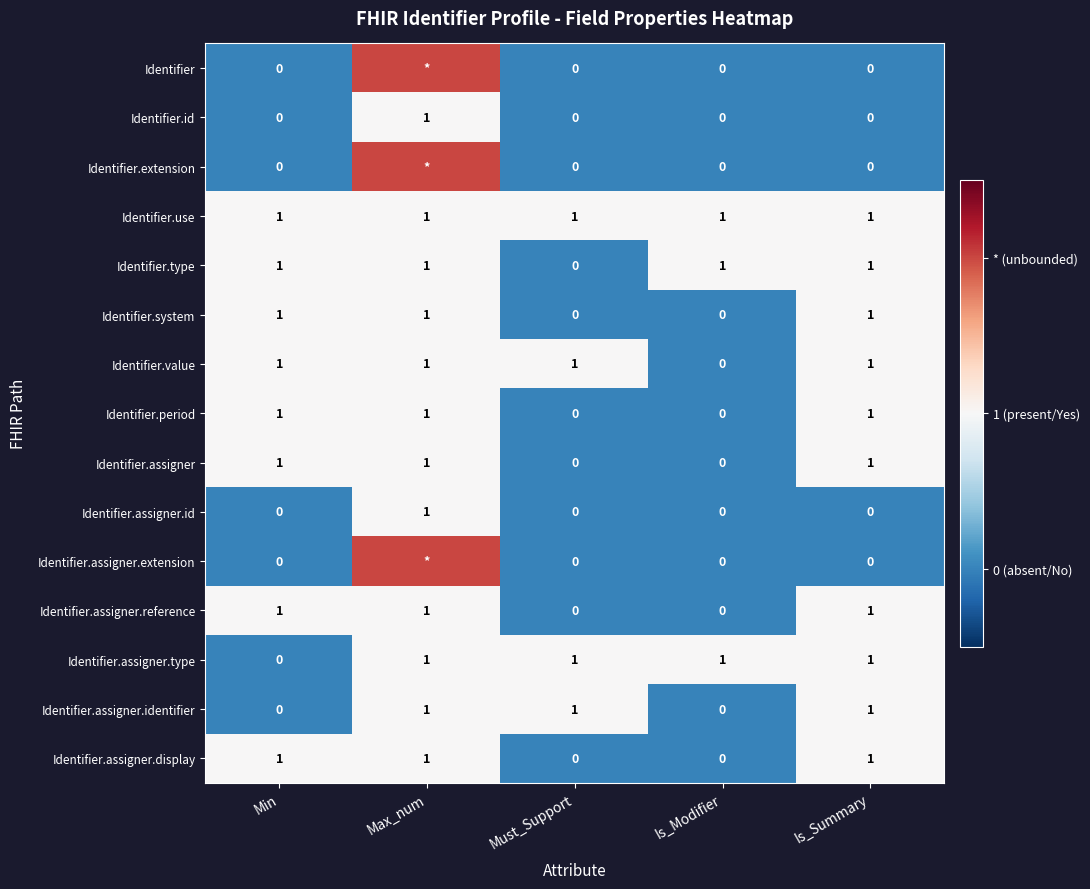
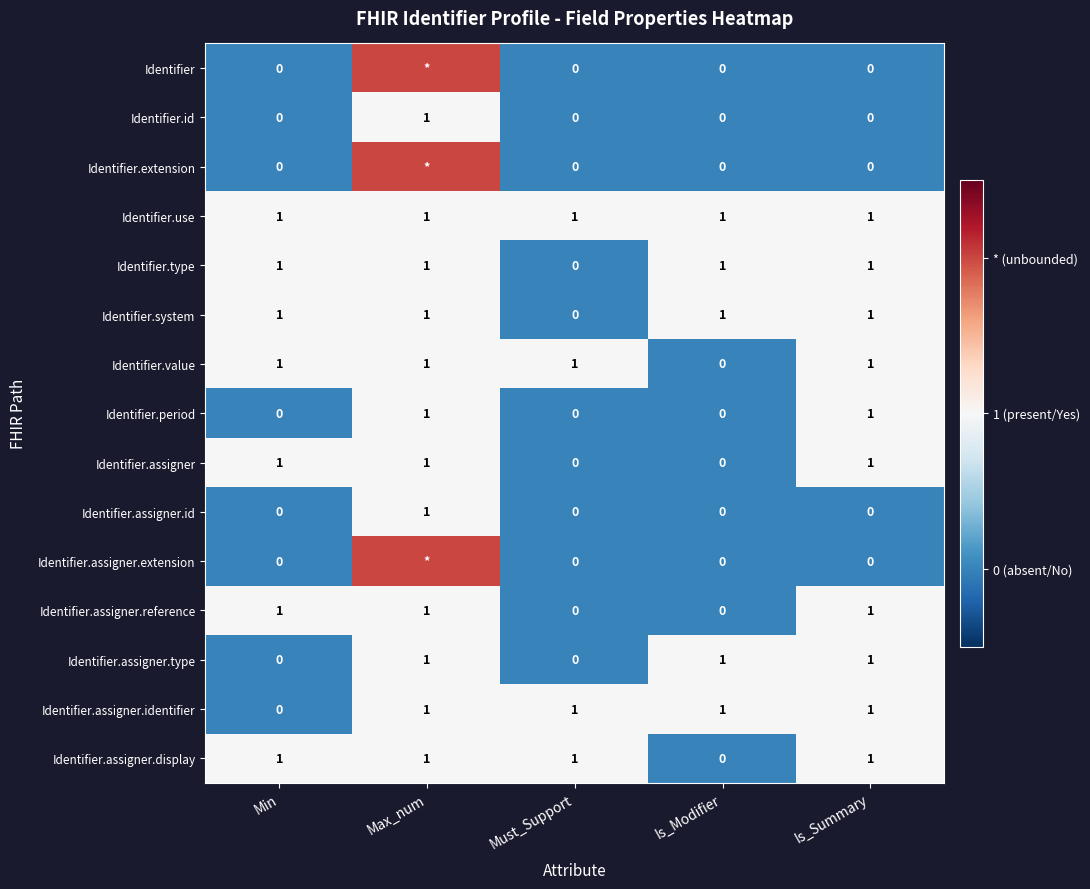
Identifier.system, Is_Modifier: 0 -> 1
Identifier.period, Min: 1 -> 0
Identifier.assigner.type, Must_Support: 1 -> 0
Identifier.assigner.identifier, Is_Modifier: 0 -> 1
Identifier.assigner.display, Must_Support: 0 -> 1
